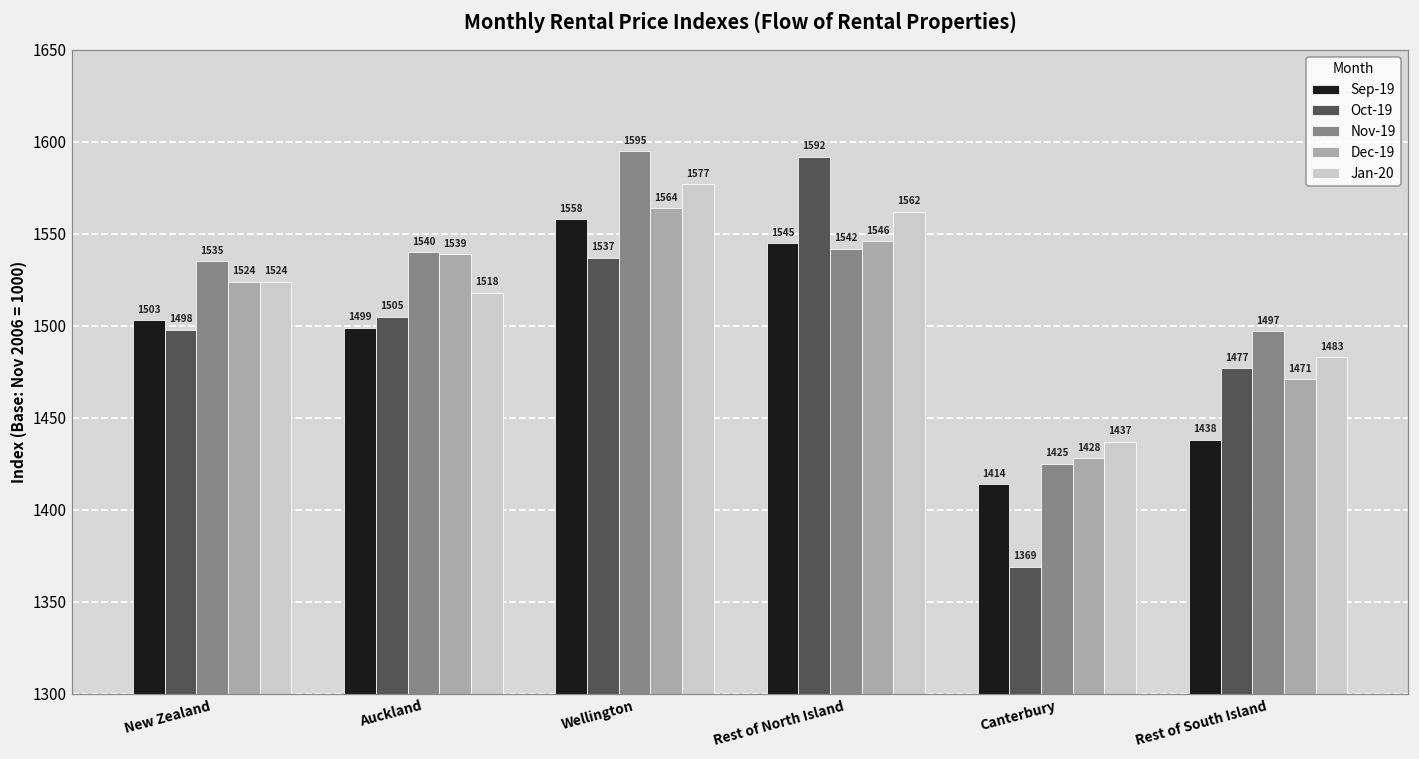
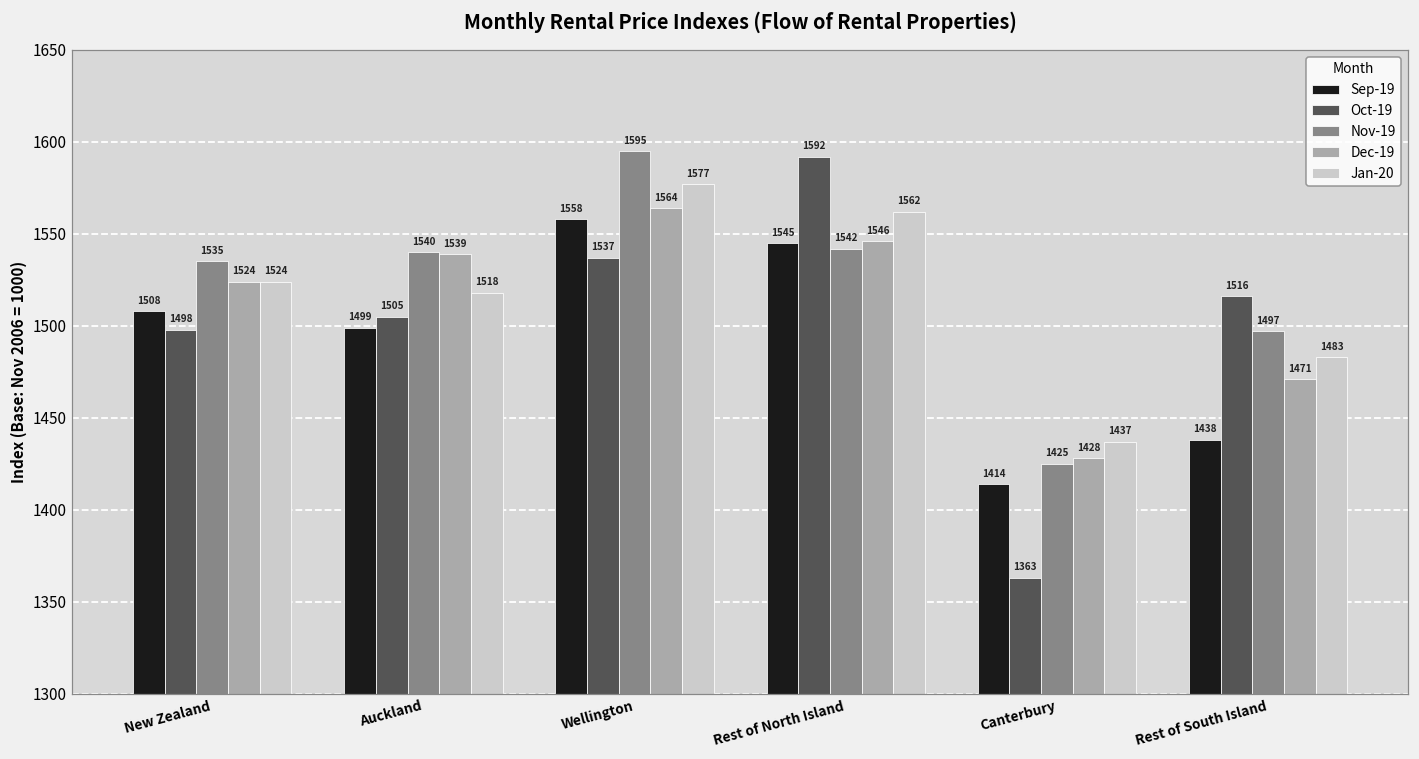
Sep-19, New Zealand: 1503 -> 1508
Oct-19, Canterbury: 1369 -> 1363
Oct-19, Rest of South Island: 1477 -> 1516
